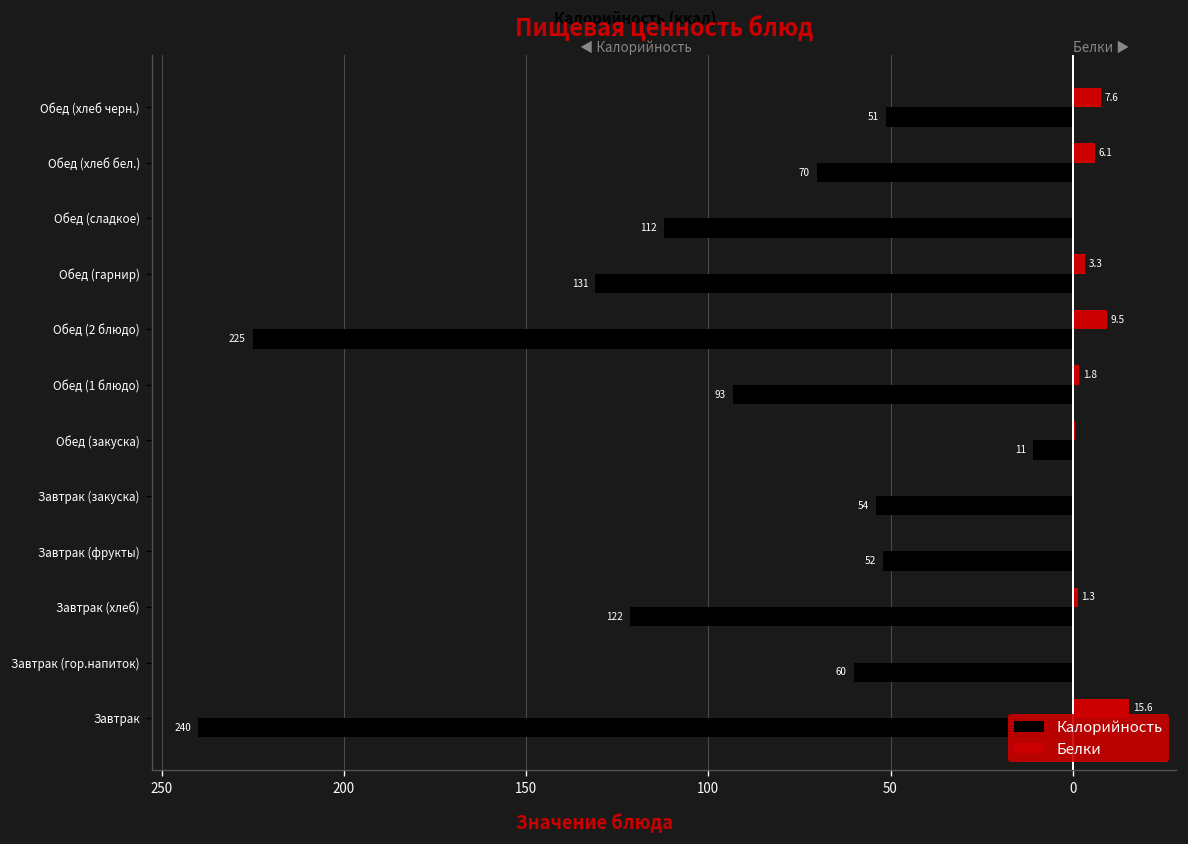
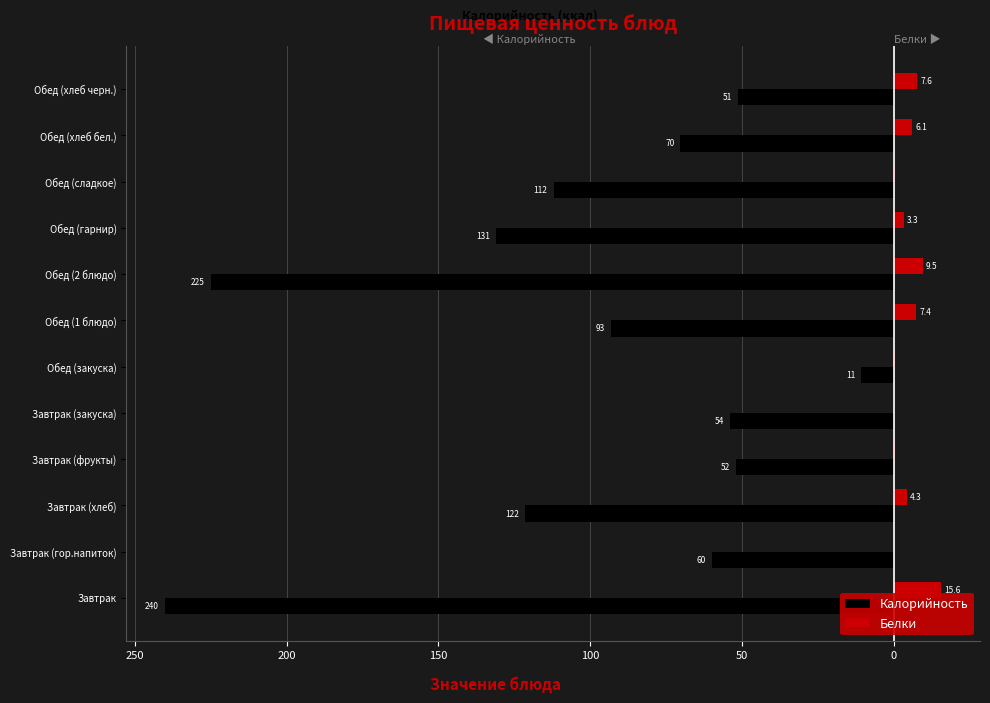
Белки, Обед (1 блюдо): 1.8 -> 7.4
Белки, Завтрак (хлеб): 1.3 -> 4.3
